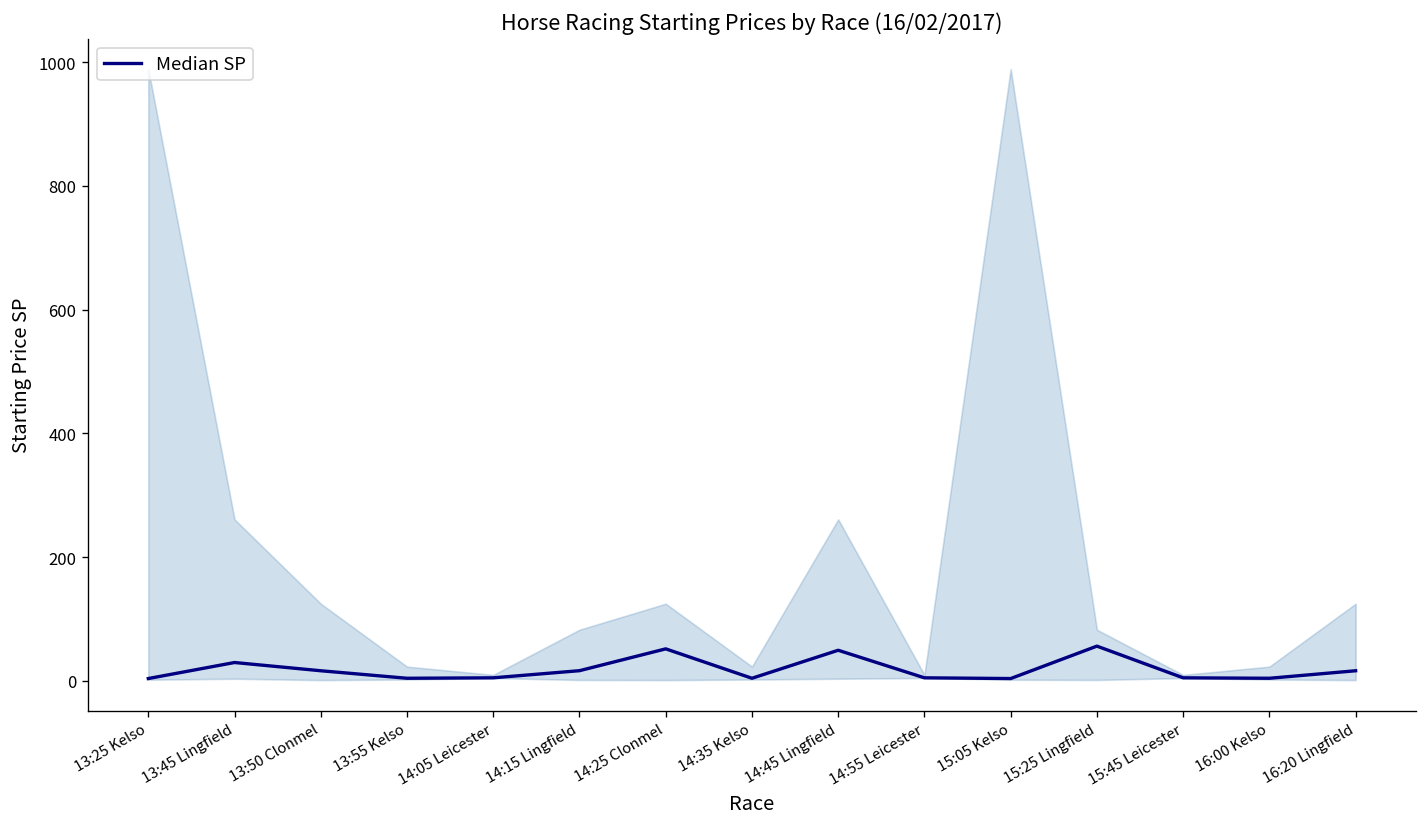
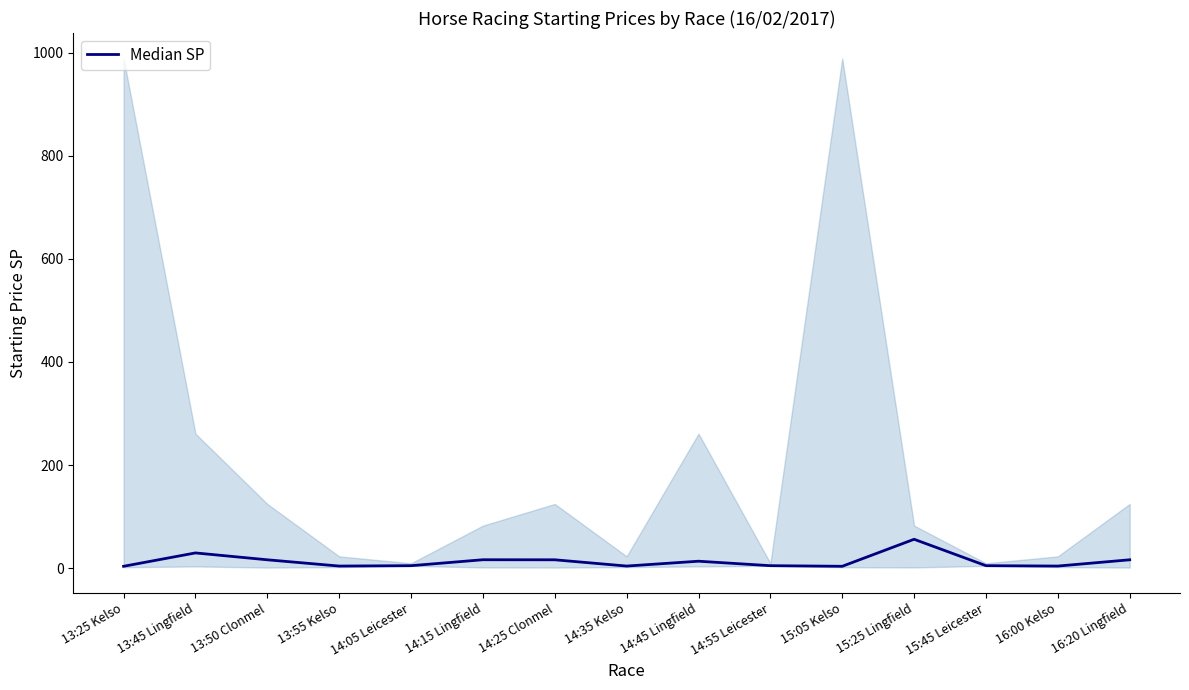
Median SP, 14:25 Clonmel: 50 -> 20
Median SP, 14:45 Lingfield: 50 -> 10
